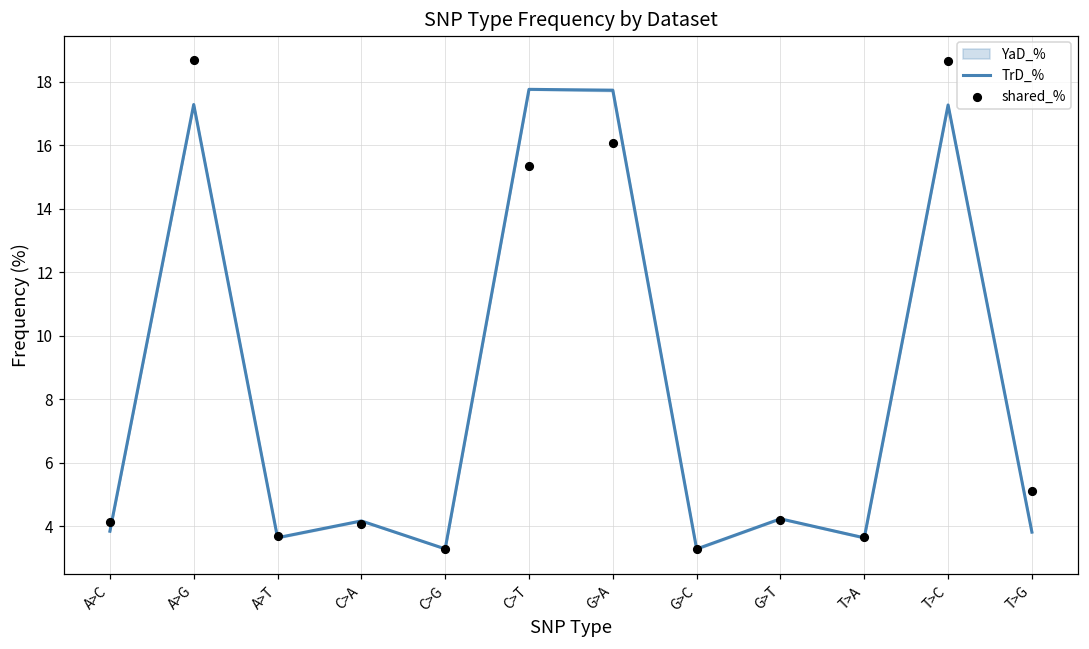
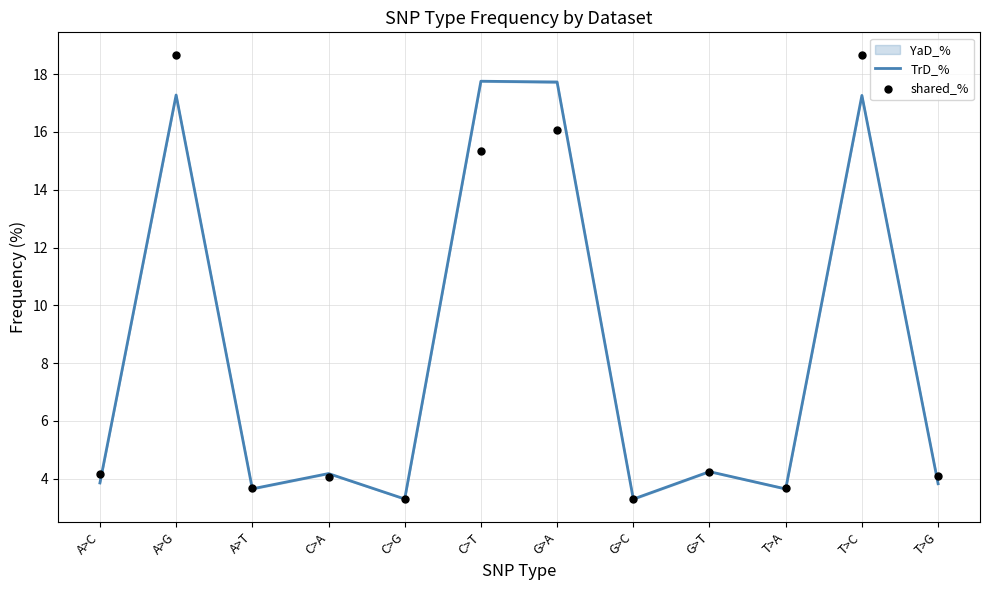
shared_%, T>G: 5.1 -> 4.1
